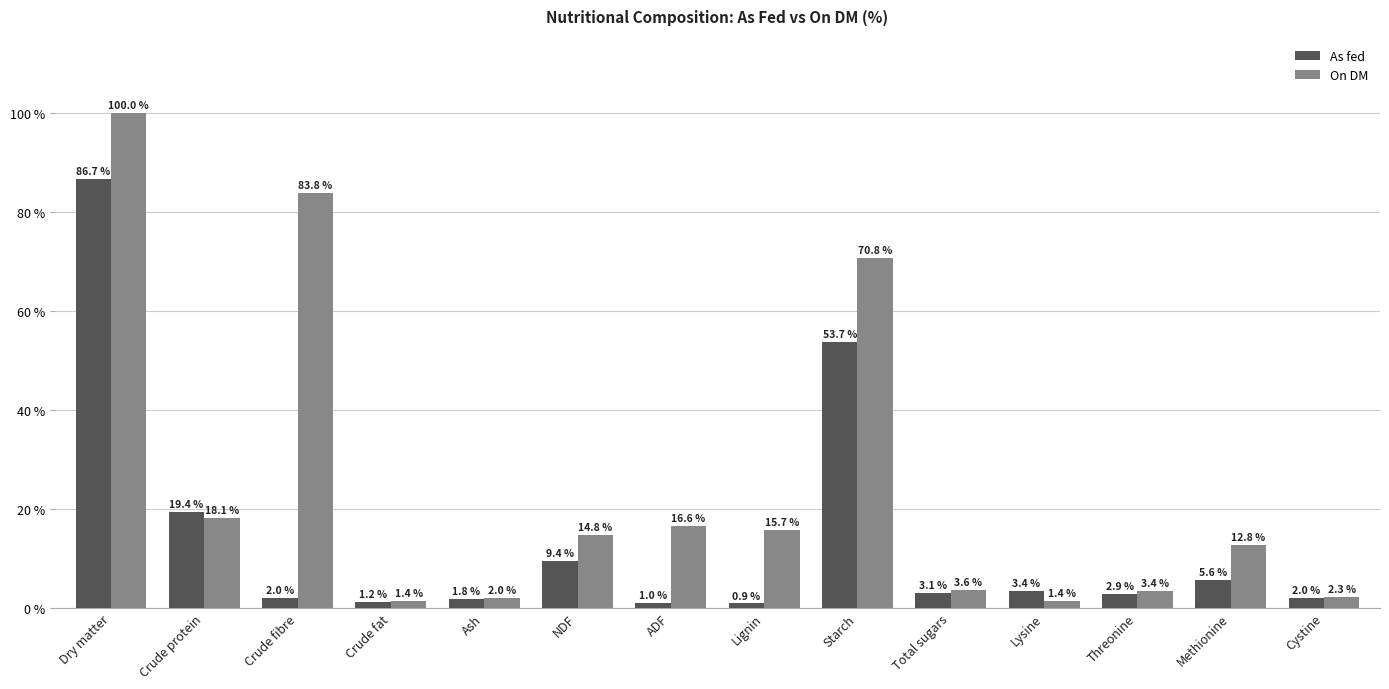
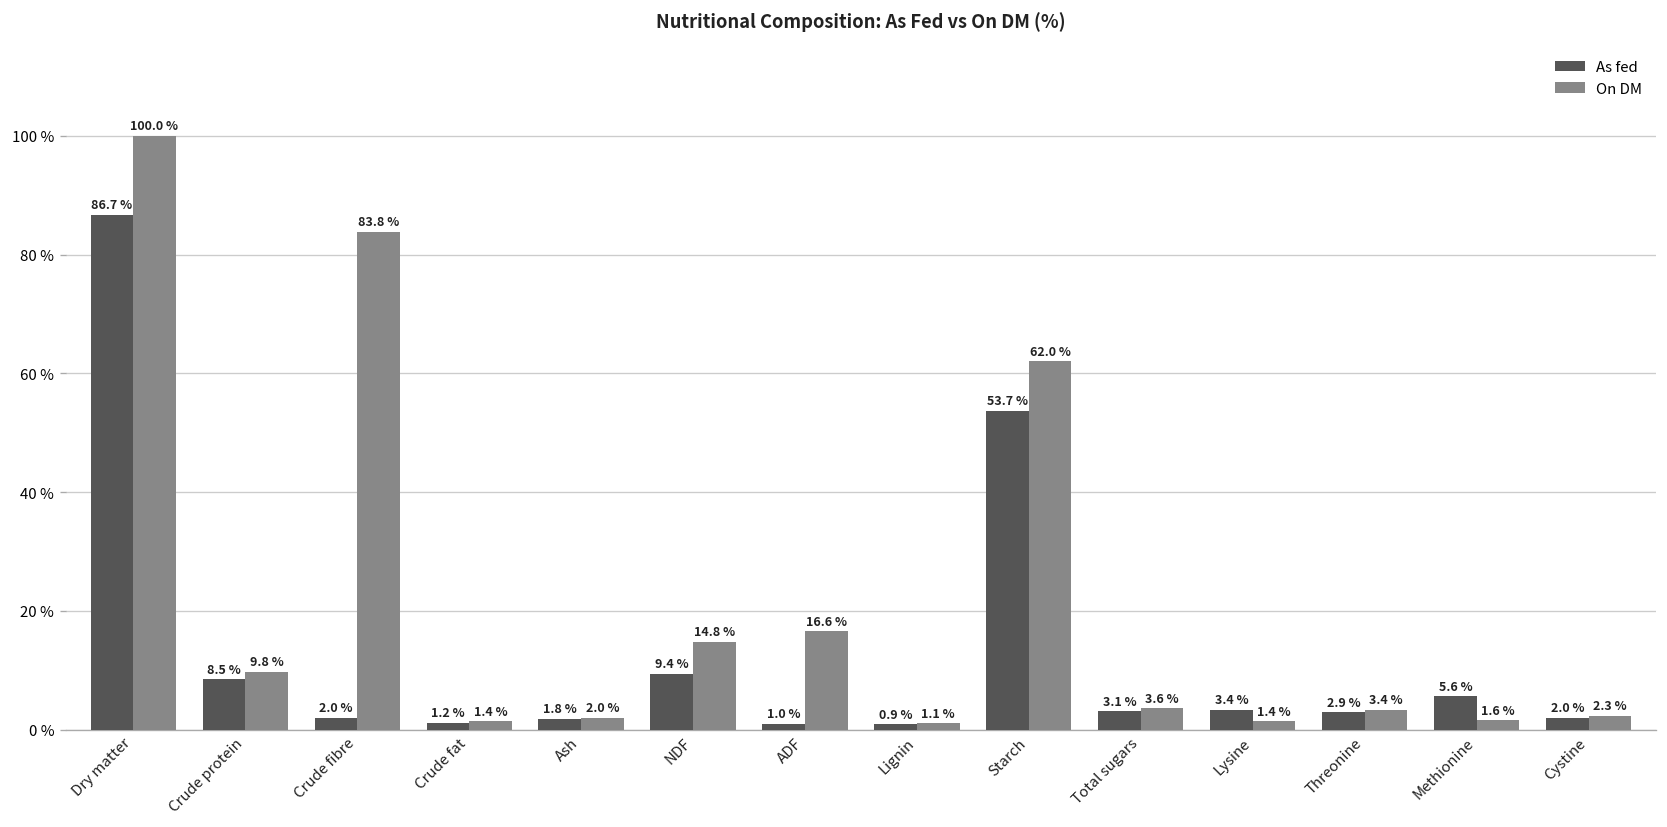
As fed, Crude protein: 19.4 % -> 8.5 %
On DM, Crude protein: 18.1 % -> 9.8 %
On DM, Lignin: 15.7 % -> 1.1 %
On DM, Starch: 70.8 % -> 62.0 %
On DM, Methionine: 12.8 % -> 1.6 %
